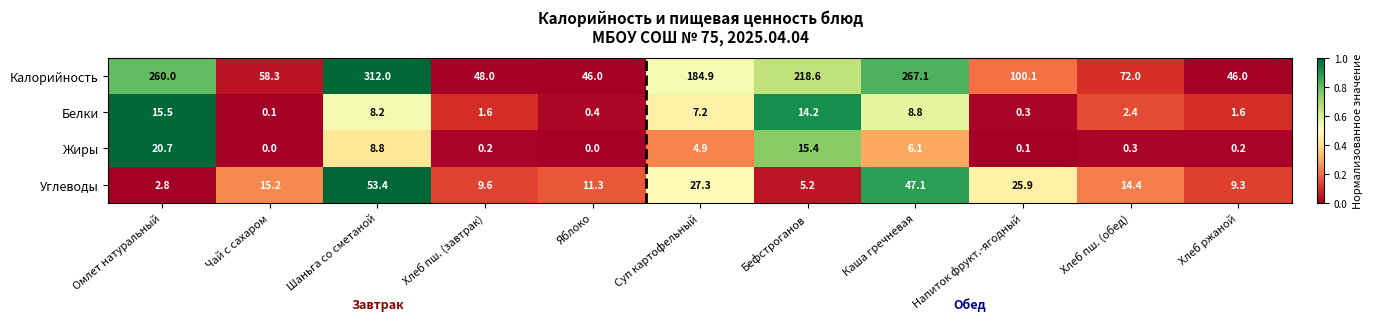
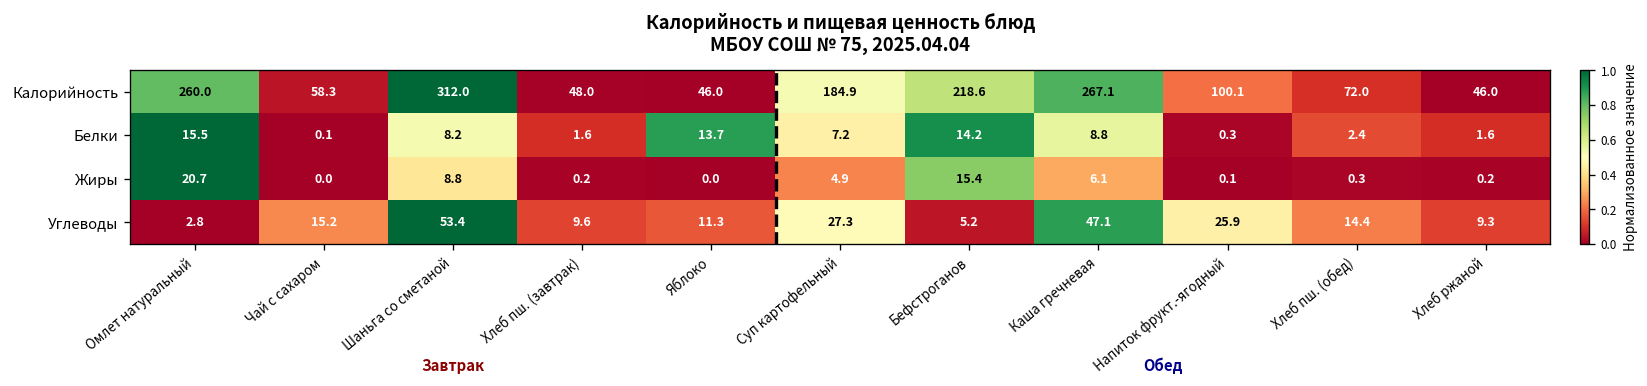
Белки, Яблоко: 0.4 -> 13.7
